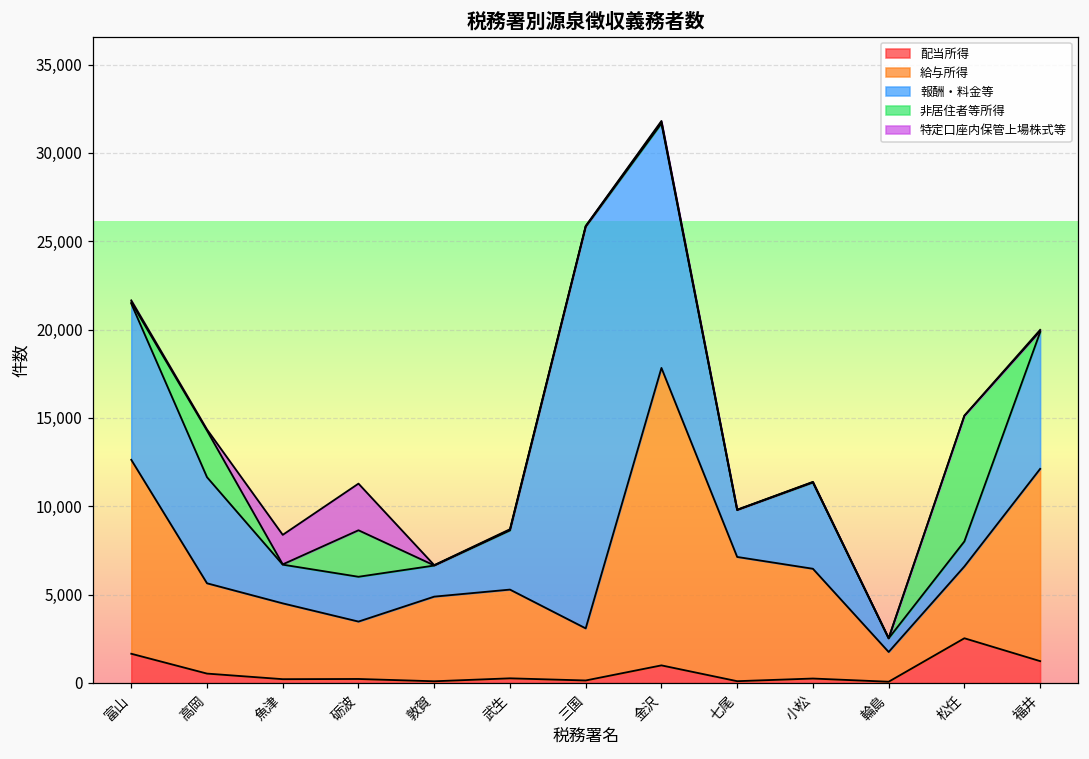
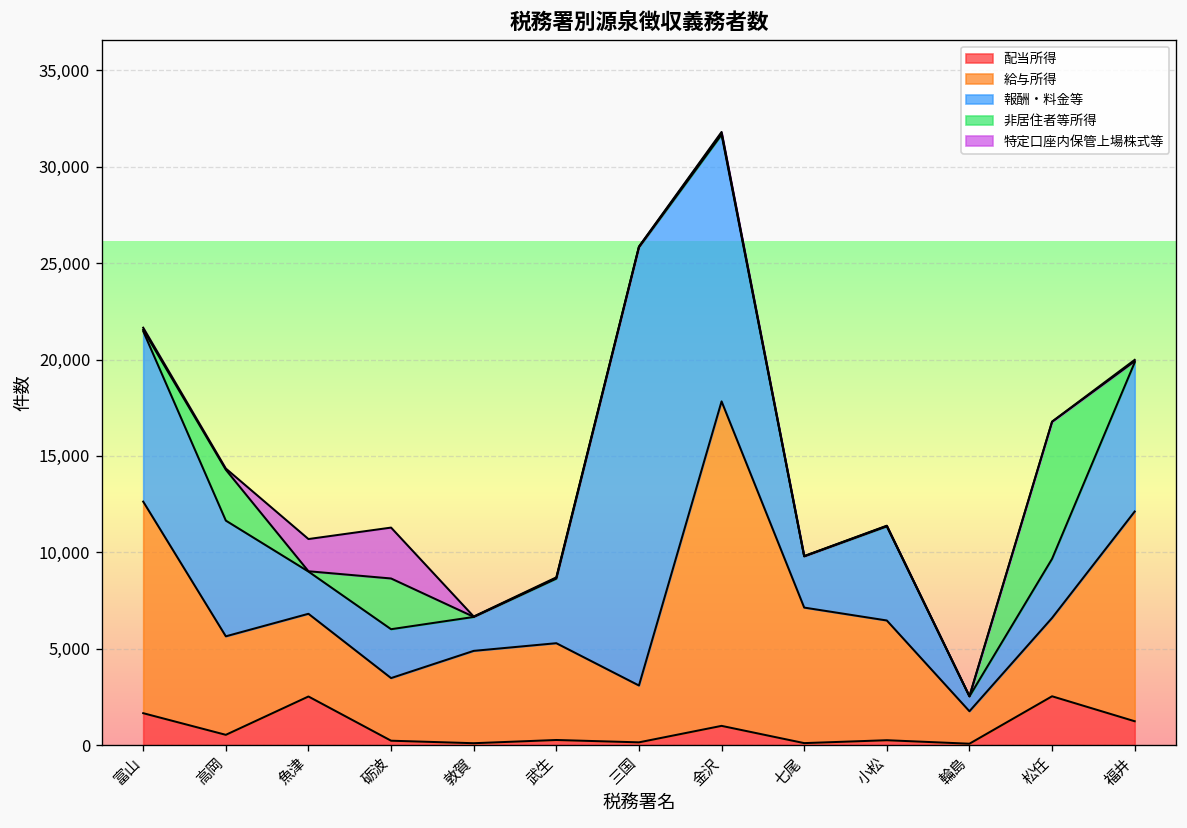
配当所得, 魚津: 200 -> 2,500
報酬・料金等, 松任: 1,400 -> 3,100
